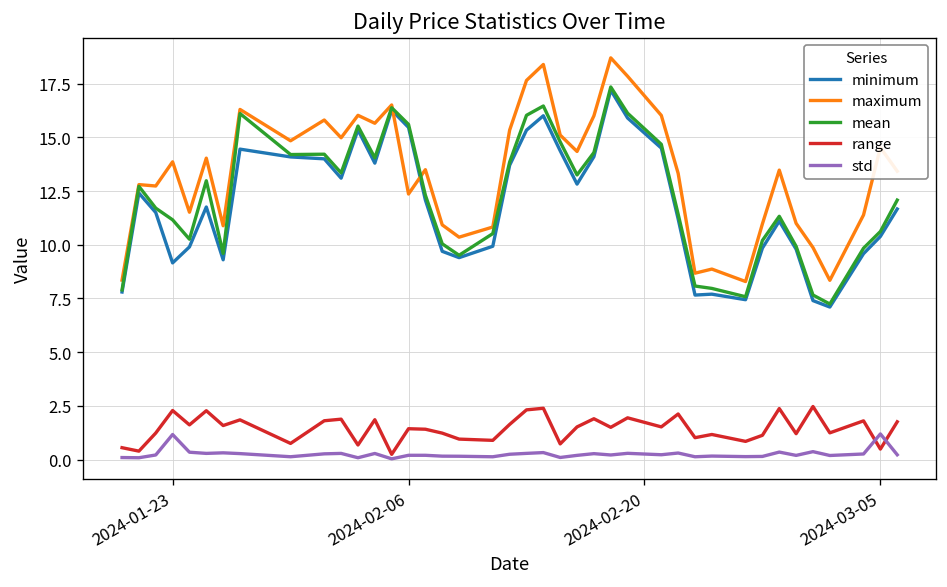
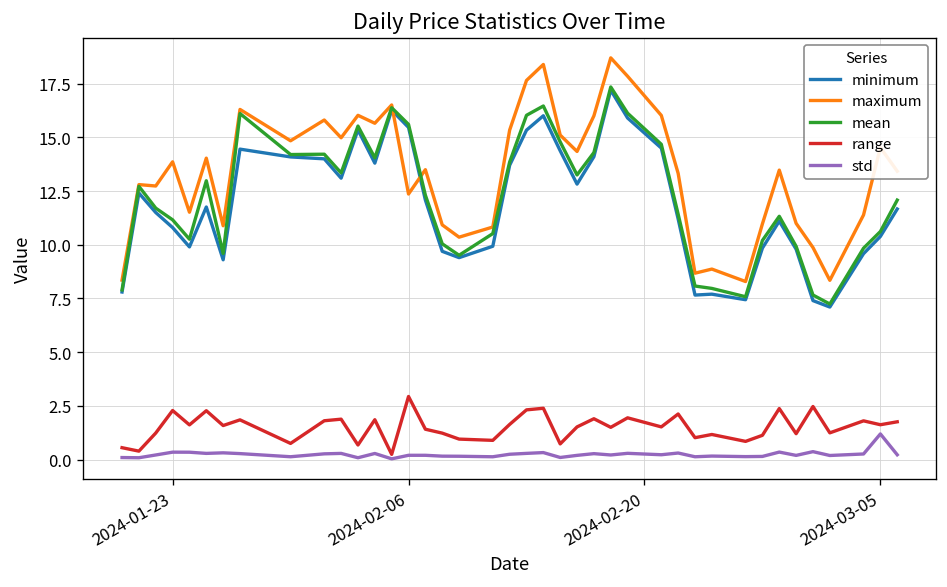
minimum, 2024-01-23: 9.2 -> 10.8
std, 2024-01-23: 1.2 -> 0.3
range, 2024-02-06: 1.4 -> 2.9
range, 2024-03-05: 0.5 -> 1.6
